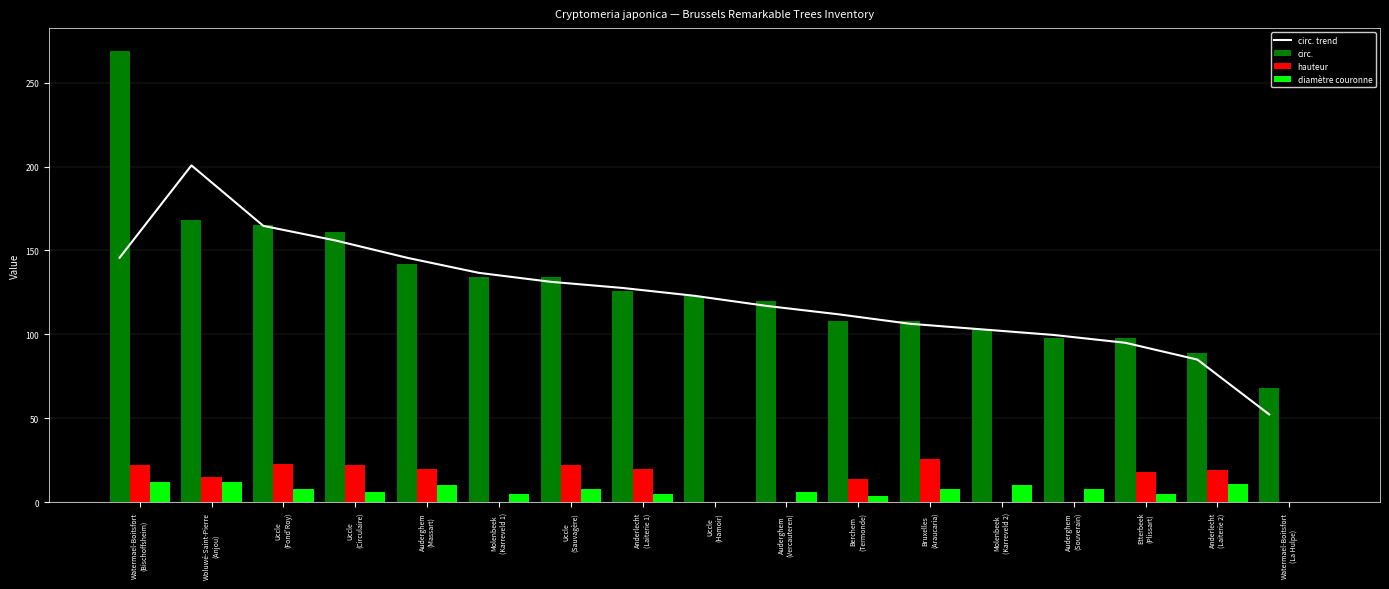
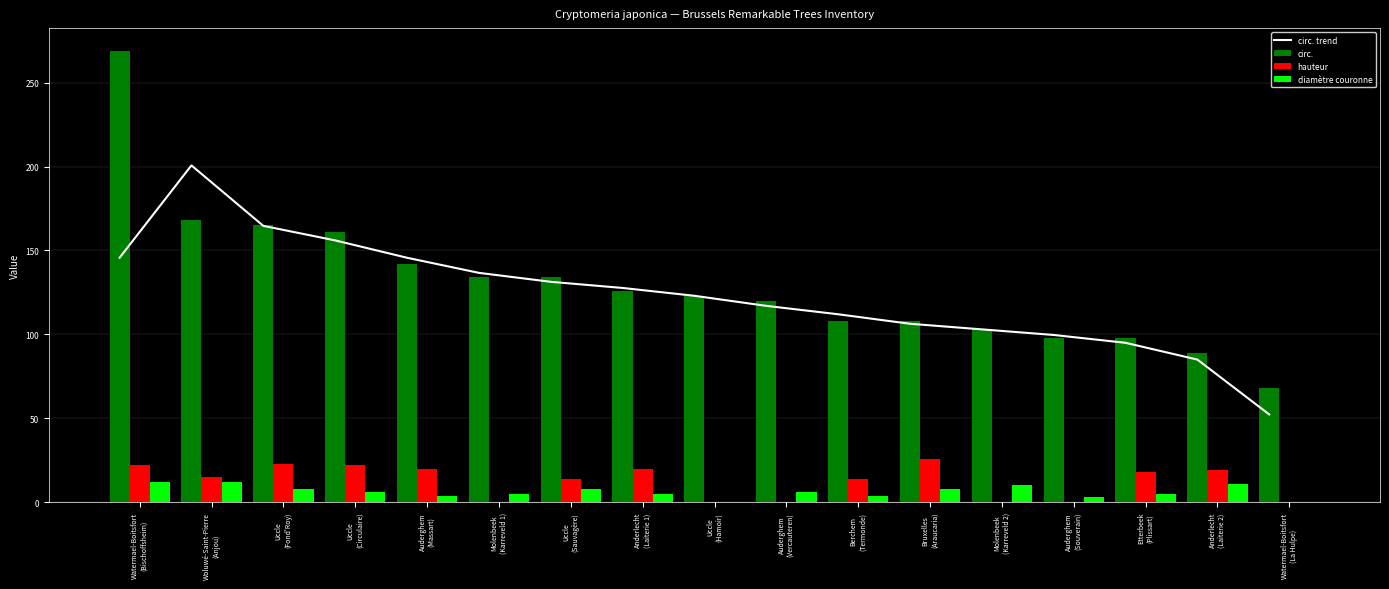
diamètre couronne, Auderghem (Massart): 10 -> 4
hauteur, Uccle (Sauvagère): 22 -> 14
diamètre couronne, Auderghem (Souverain): 8 -> 3
